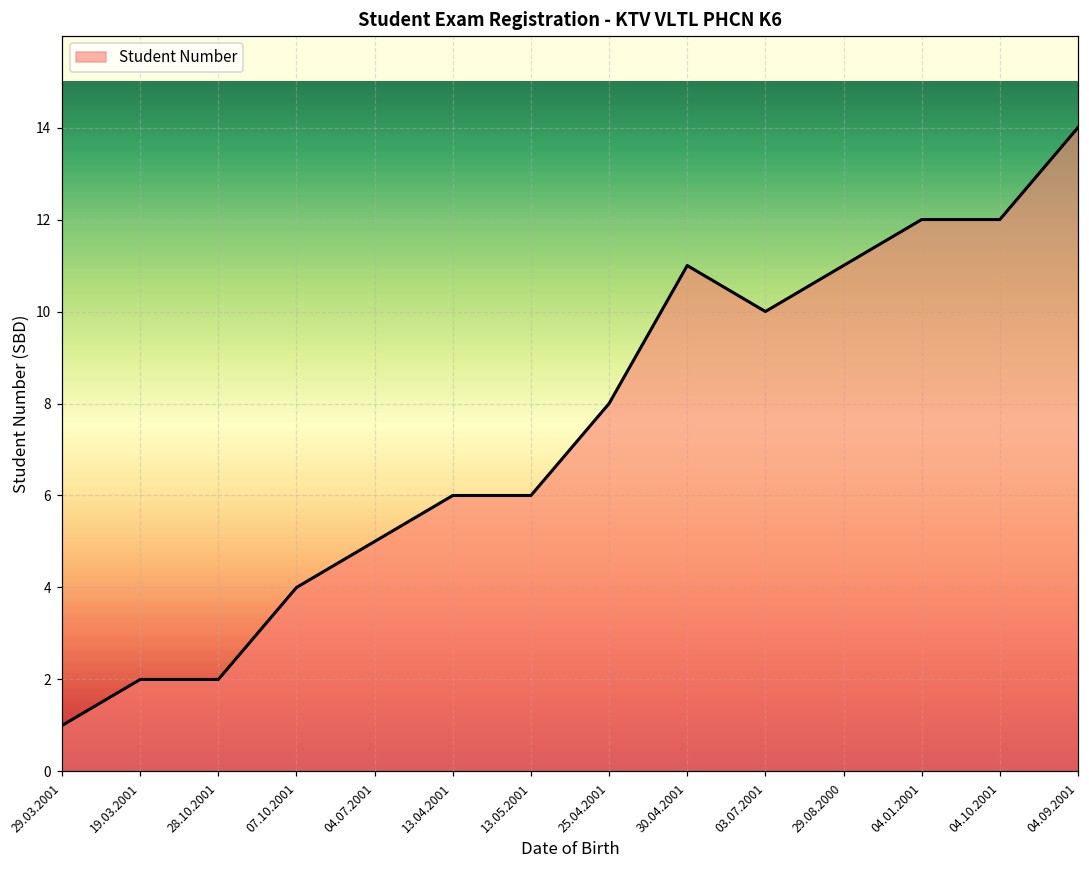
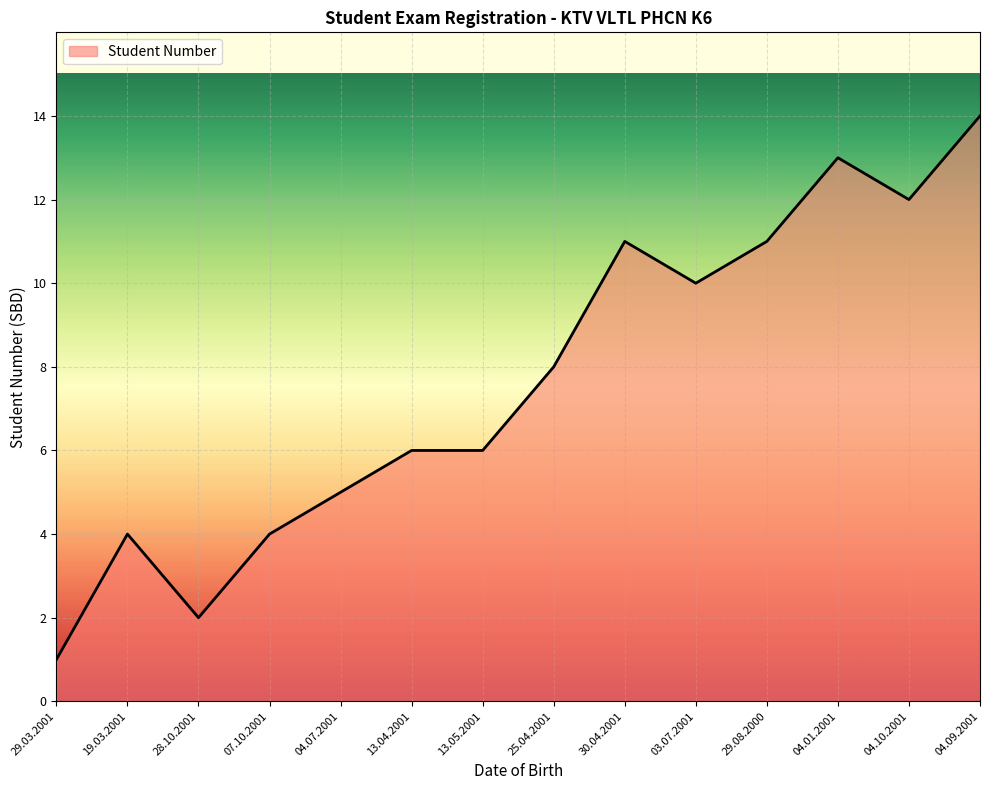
19.03.2001: 2 -> 4
04.01.2001: 12 -> 13
